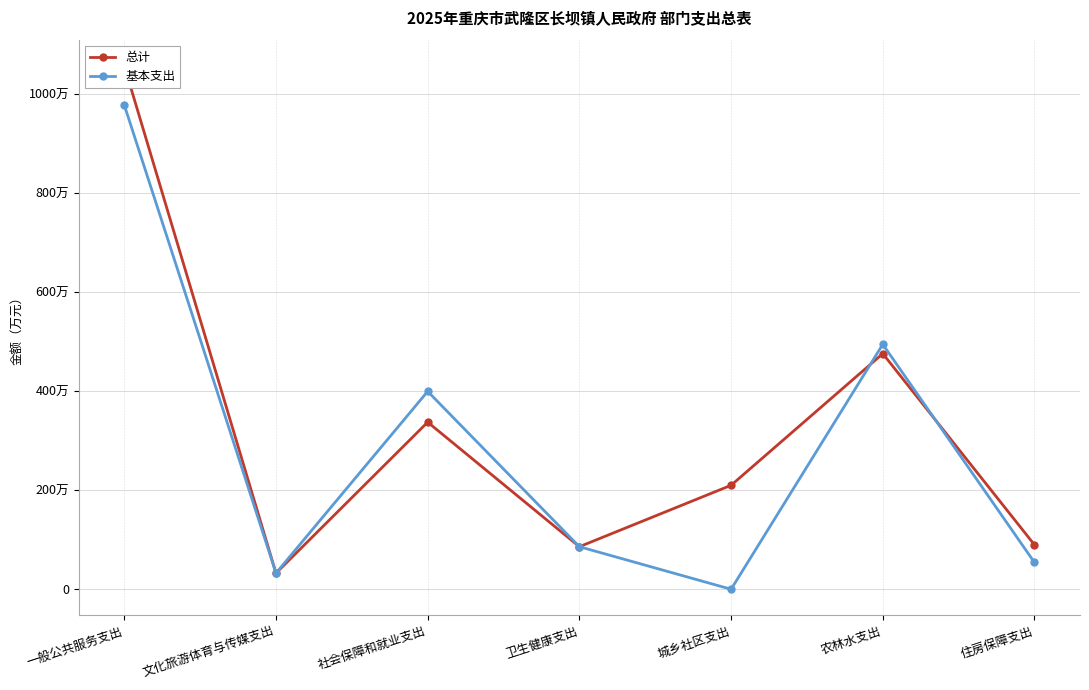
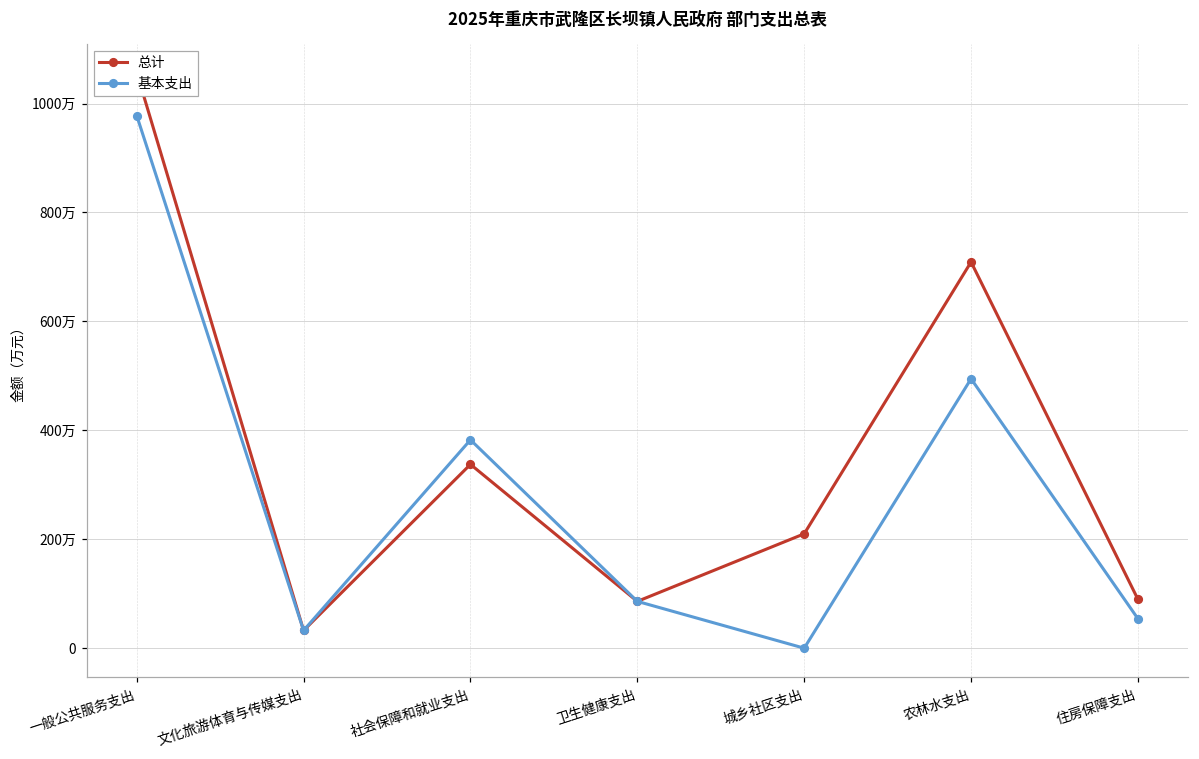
基本支出, 社会保障和就业支出: 400万 -> 380万
总计, 农林水支出: 480万 -> 710万
